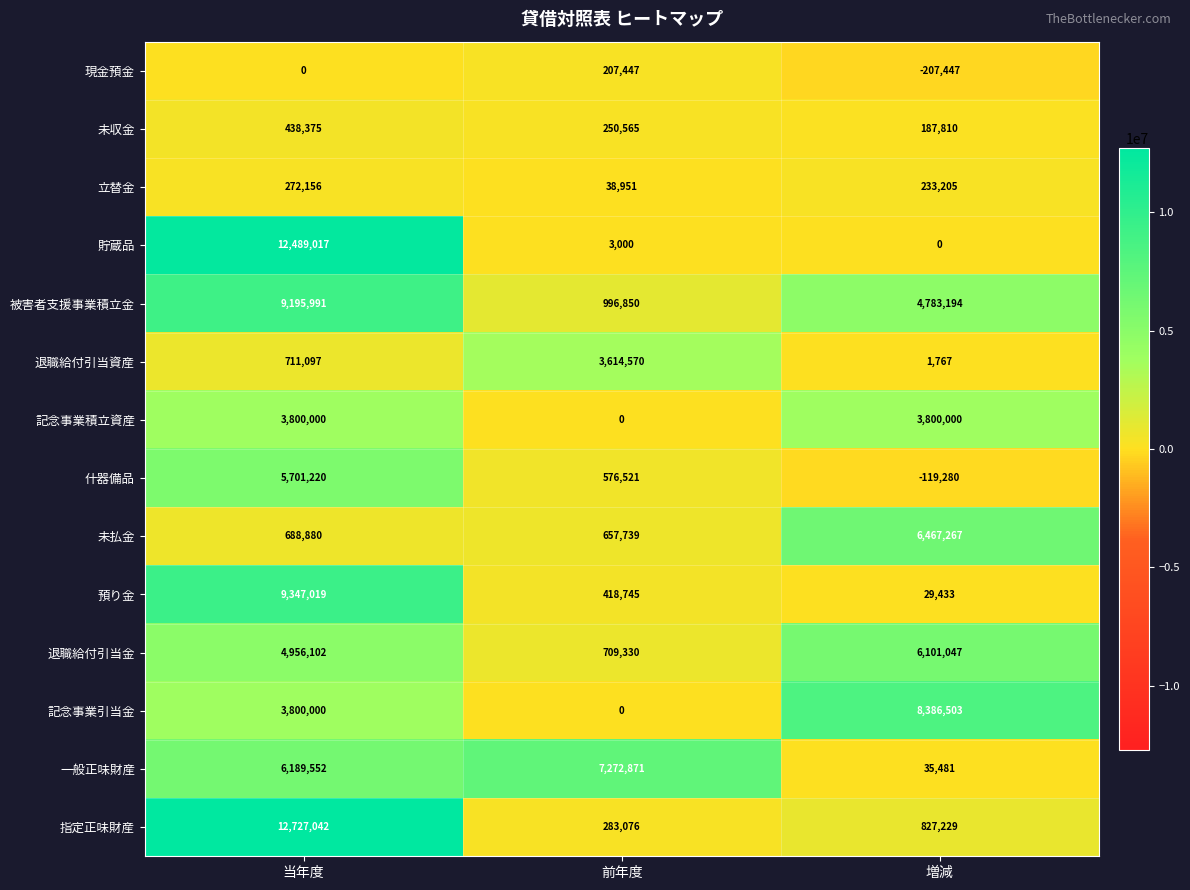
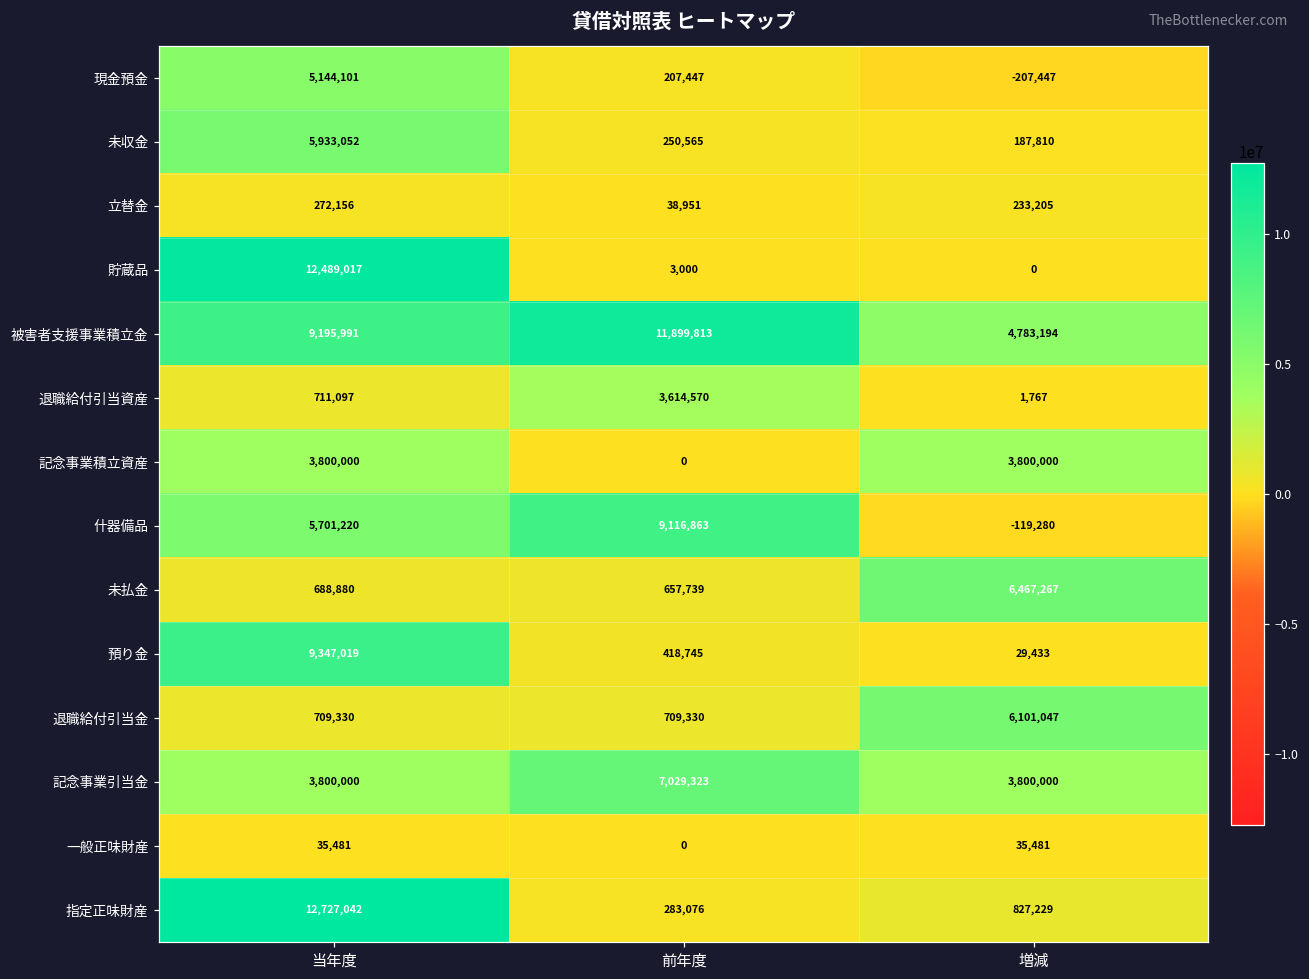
現金預金, 当年度: 0 -> 5,144,101
未収金, 当年度: 438,375 -> 5,933,052
被害者支援事業積立金, 前年度: 996,850 -> 11,899,813
什器備品, 前年度: 576,521 -> 9,116,863
退職給付引当金, 当年度: 4,956,102 -> 709,330
記念事業引当金, 前年度: 0 -> 7,029,323
記念事業引当金, 増減: 8,386,503 -> 3,800,000
一般正味財産, 当年度: 6,189,552 -> 35,481
一般正味財産, 前年度: 7,272,871 -> 0
